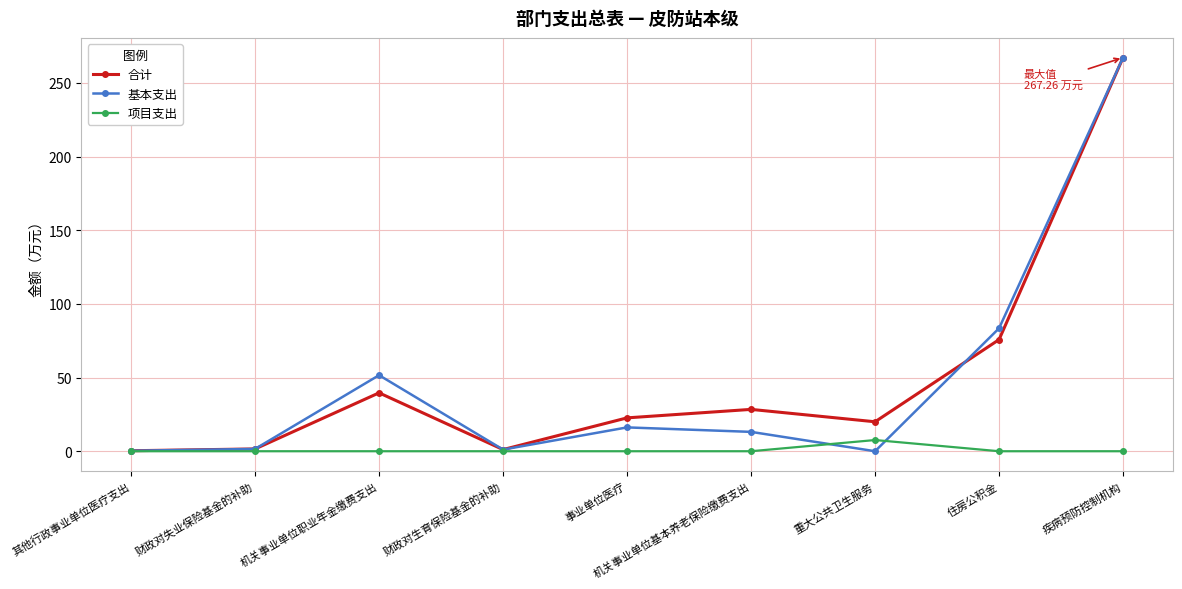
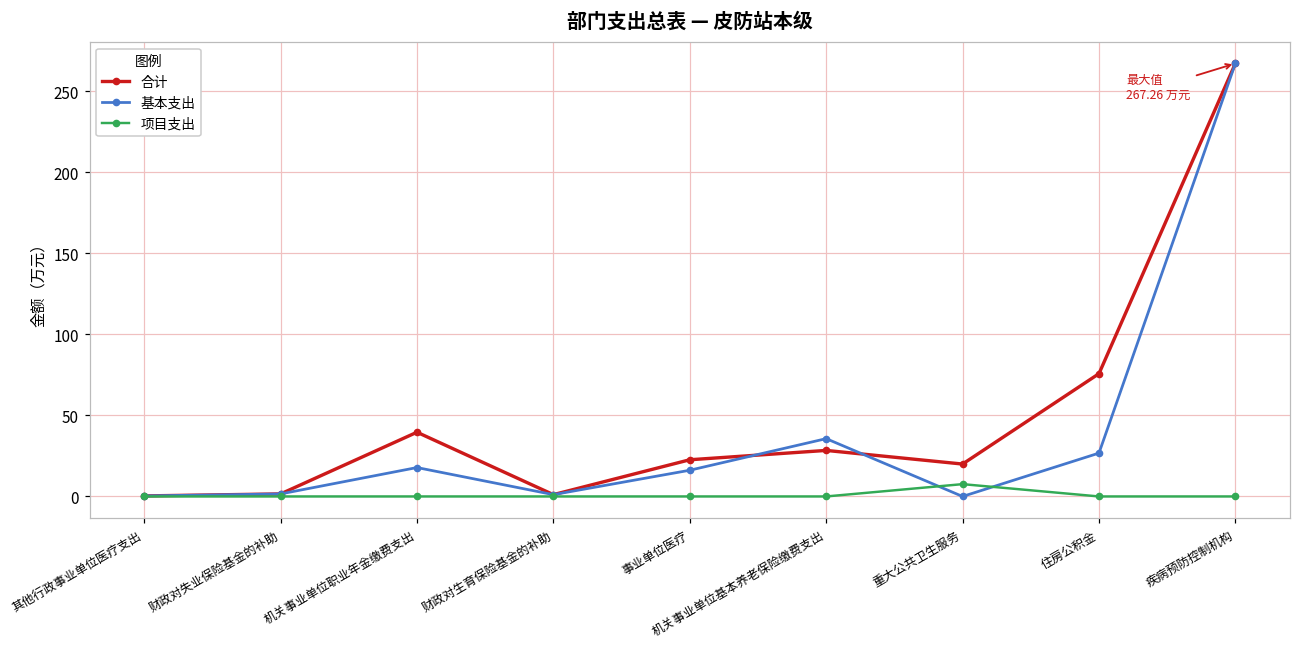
基本支出, 机关事业单位职业年金缴费支出: 52 -> 18
基本支出, 机关事业单位基本养老保险缴费支出: 13 -> 36
基本支出, 住房公积金: 83 -> 27
